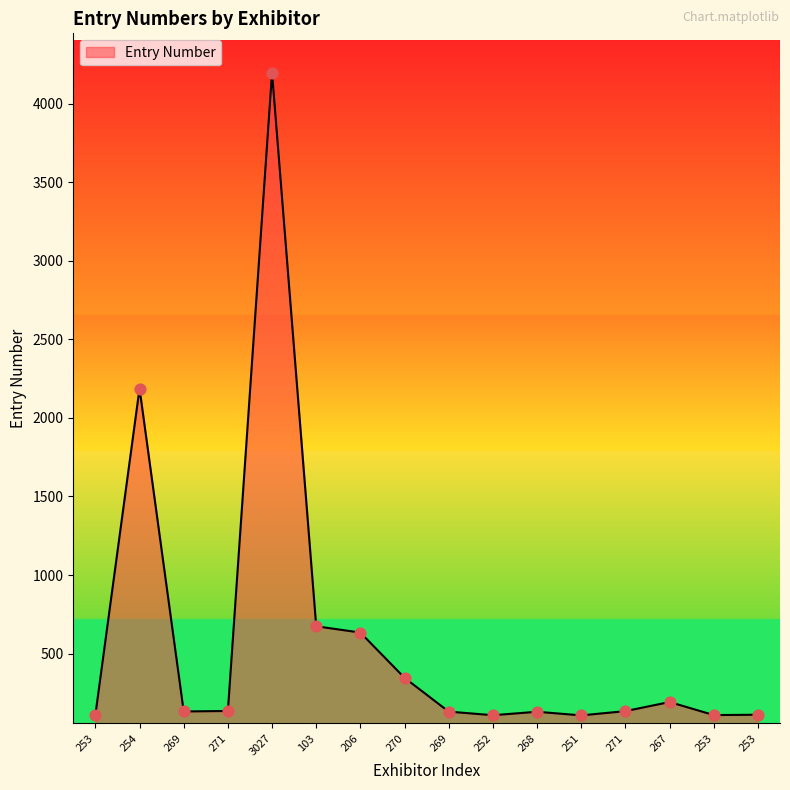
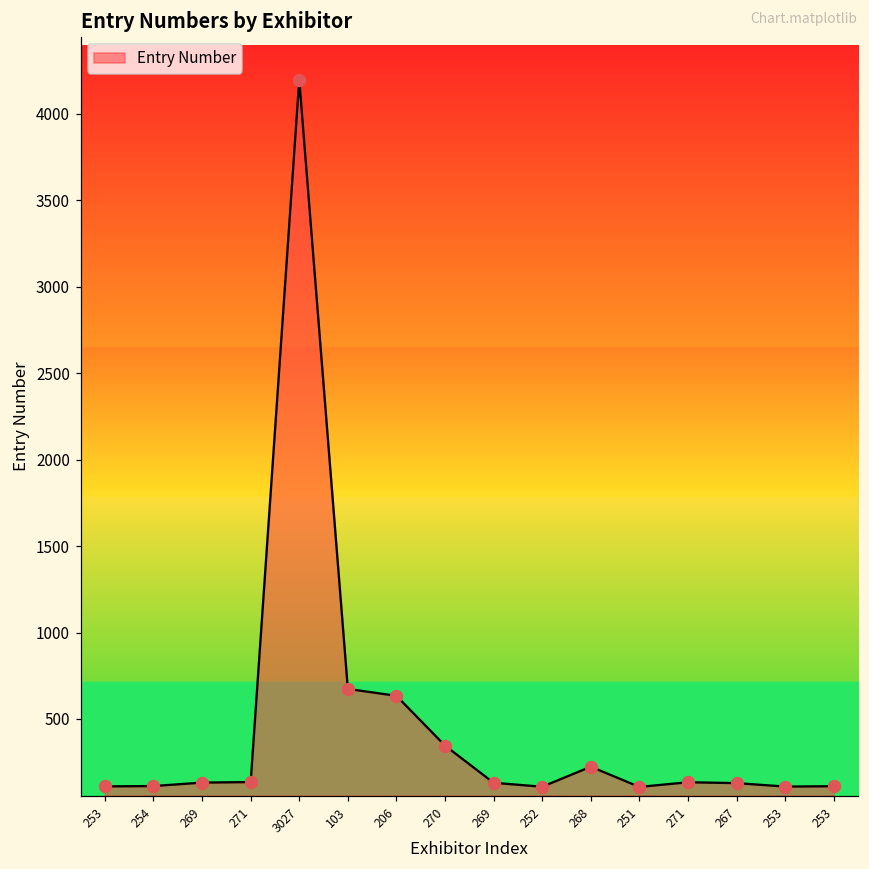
254: 2190 -> 110
268: 130 -> 220
267: 190 -> 130
